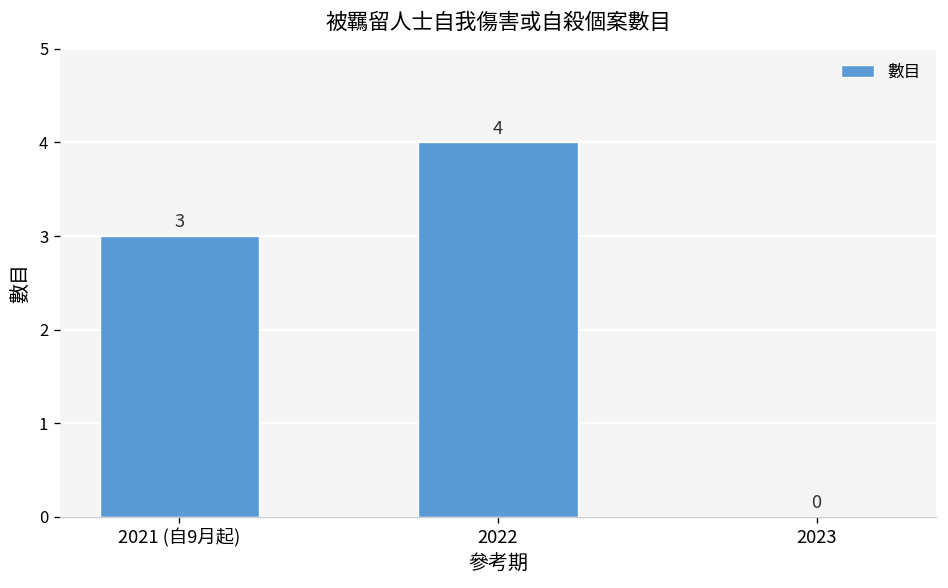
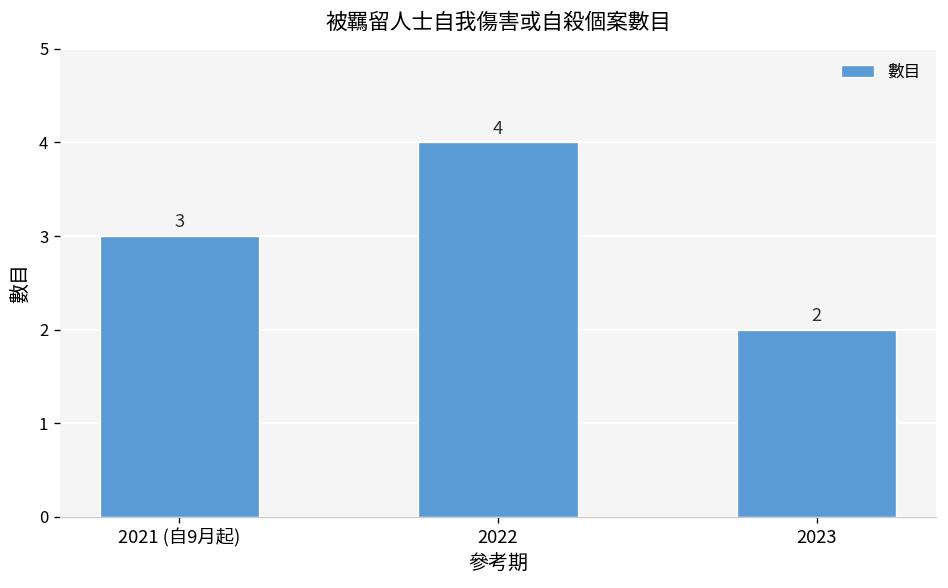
2023: 0 -> 2
